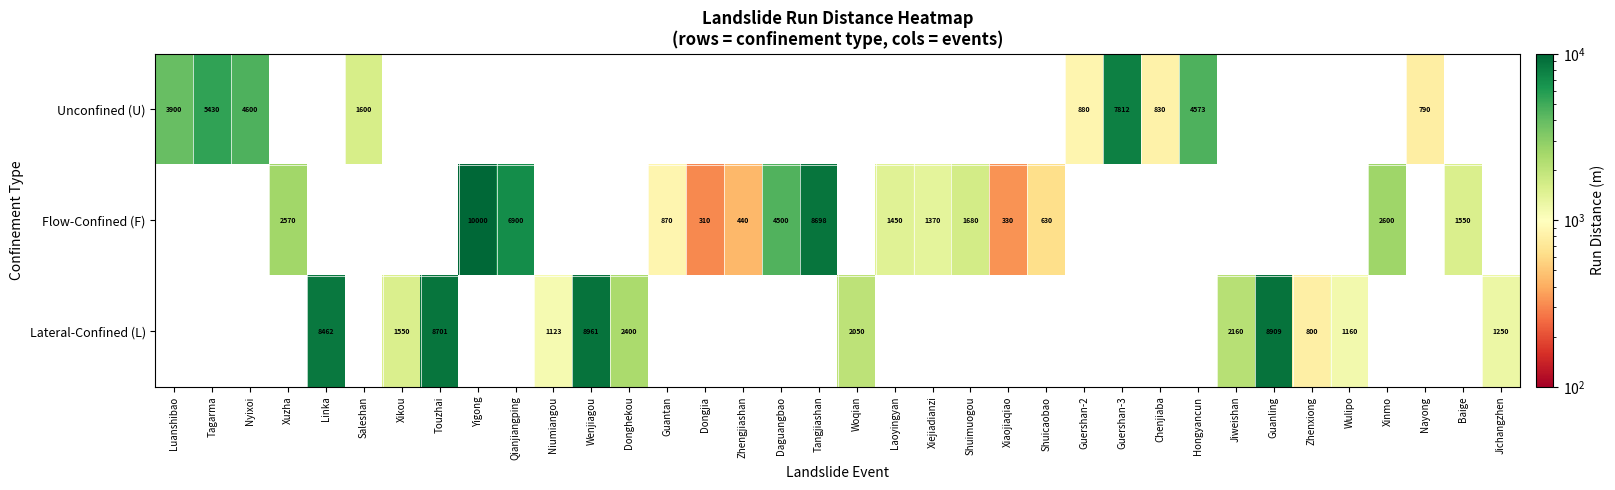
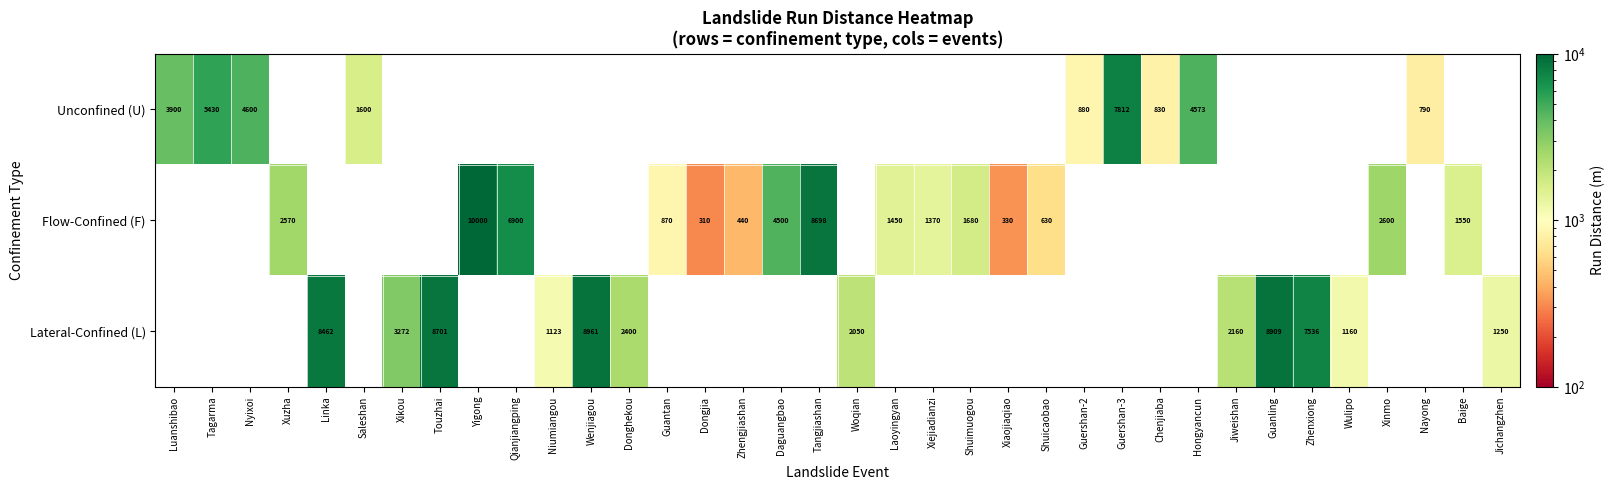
Lateral-Confined (L), Xikou: 1550 -> 3272
Lateral-Confined (L), Zhenxiong: 800 -> 7536
